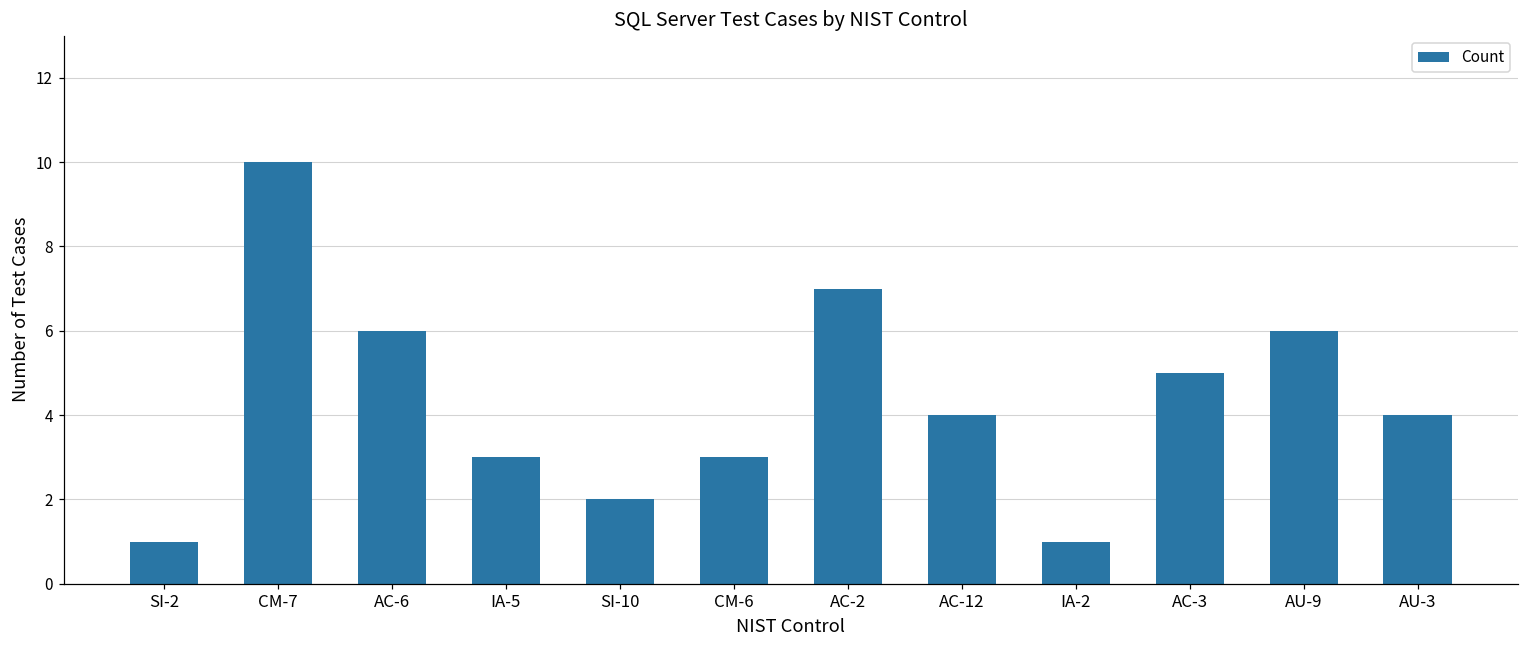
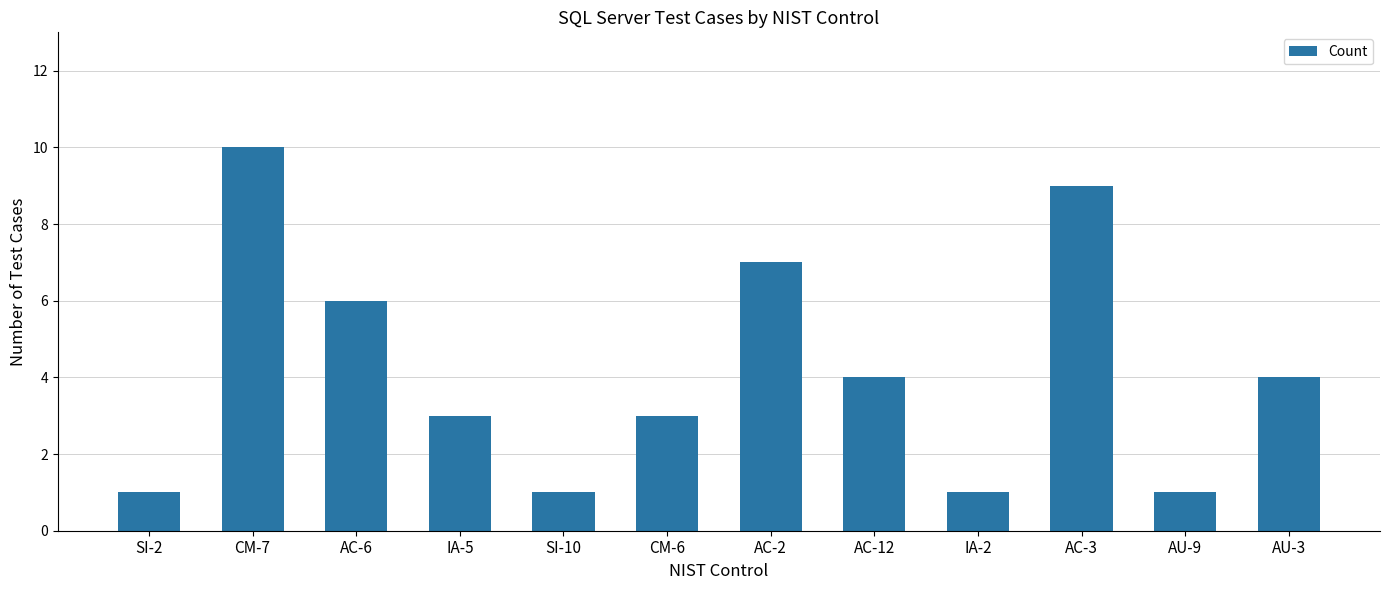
SI-10: 2 -> 1
AC-3: 5 -> 9
AU-9: 6 -> 1
